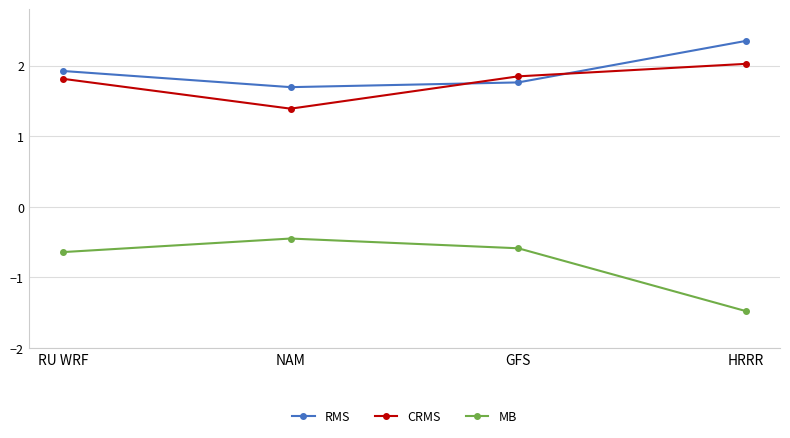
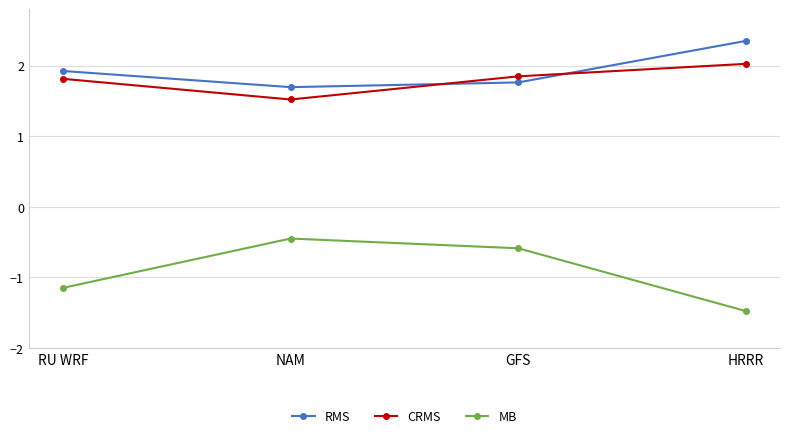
MB, RU WRF: -0.6 -> -1.1
CRMS, NAM: 1.4 -> 1.5
